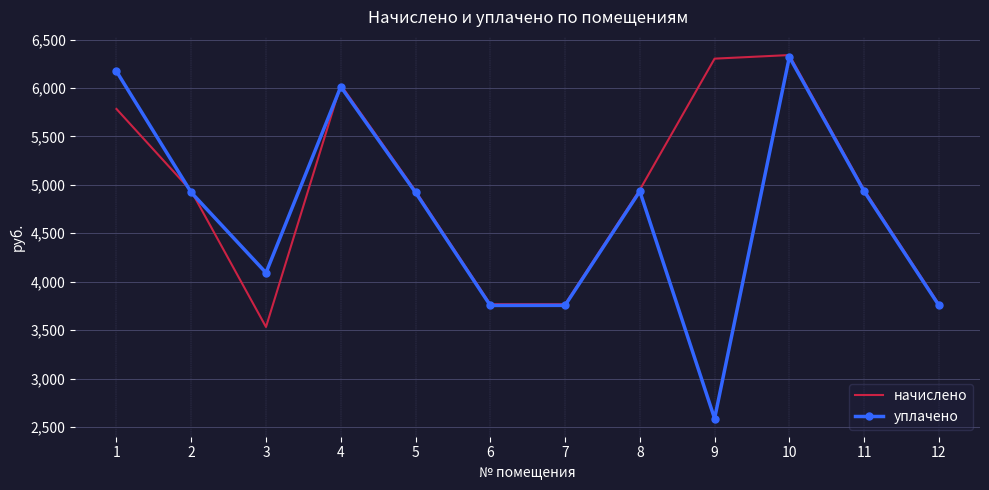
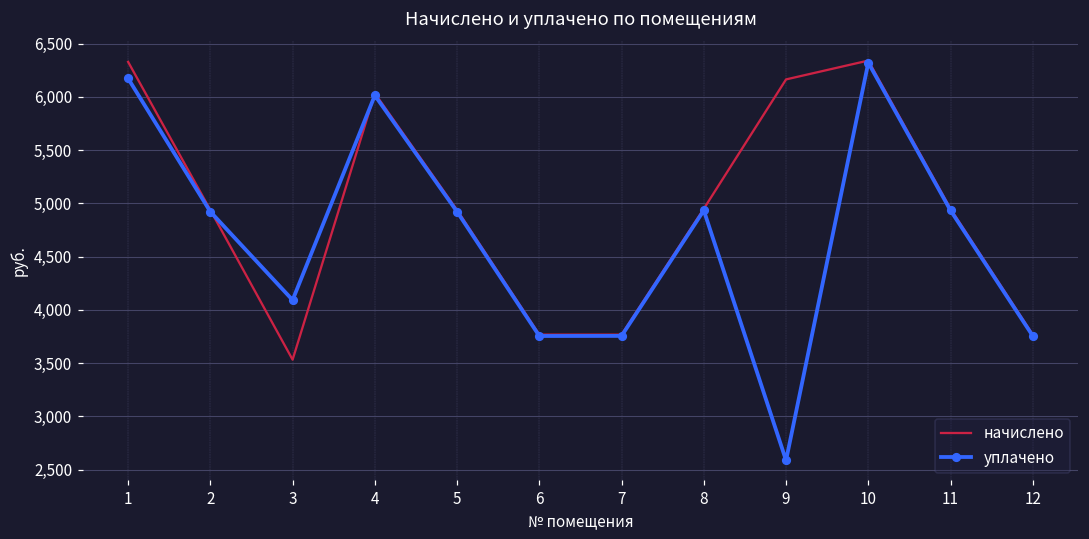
начислено, 1: 5,800 -> 6,300
начислено, 9: 6,300 -> 6,200
